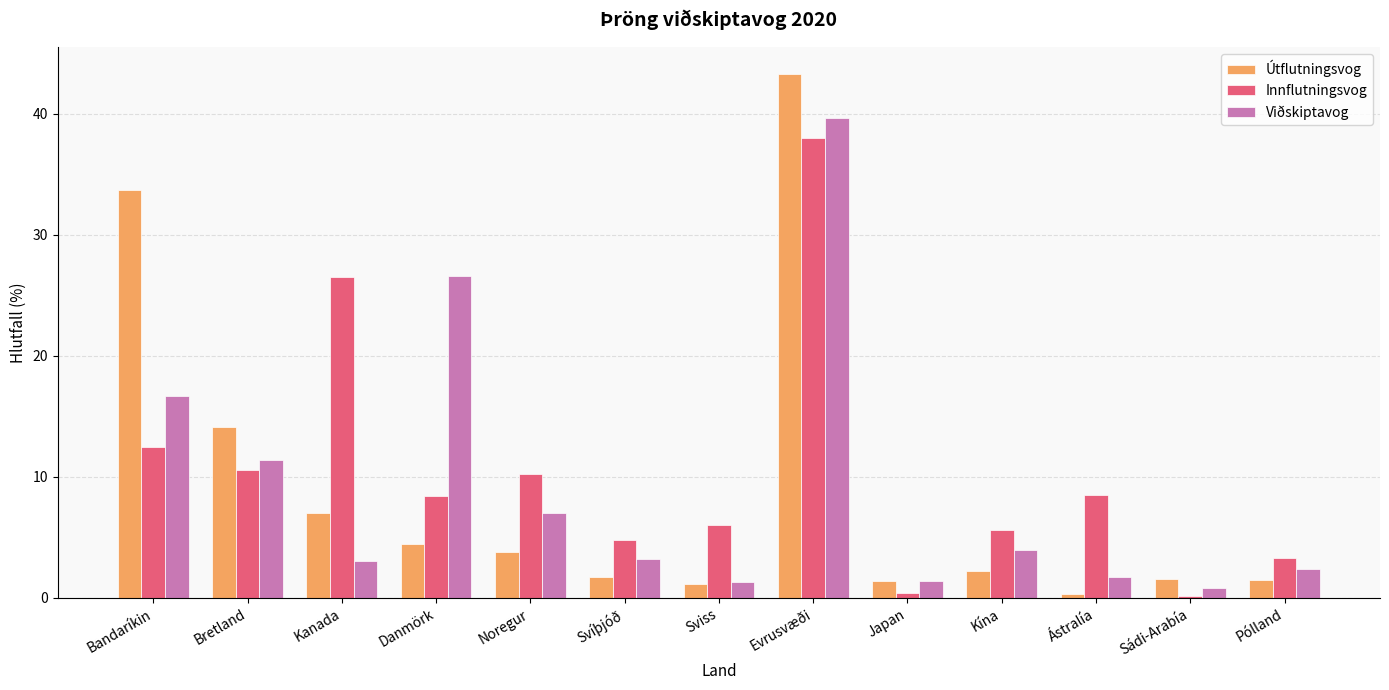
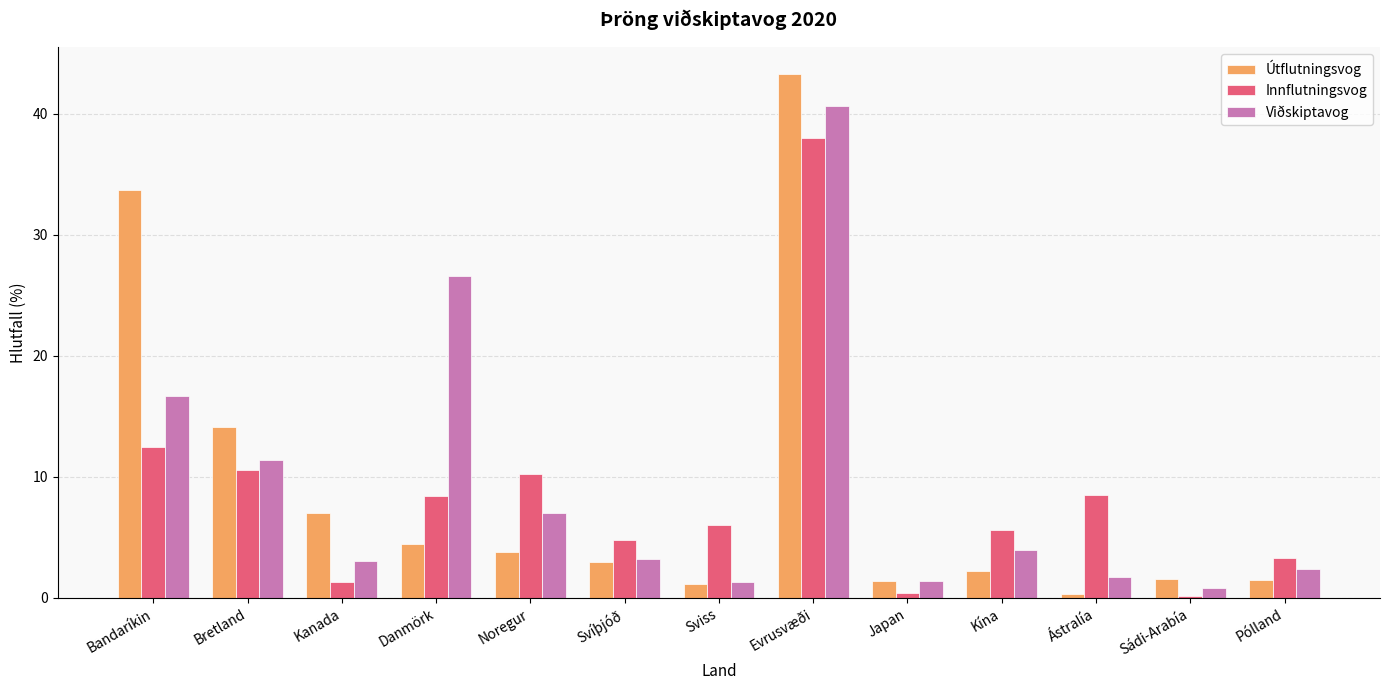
Innflutningsvog, Kanada: 26.5 -> 1.4
Útflutningsvog, Svíþjóð: 1.7 -> 3.0
Viðskiptavog, Evrusvæði: 39.7 -> 40.6
